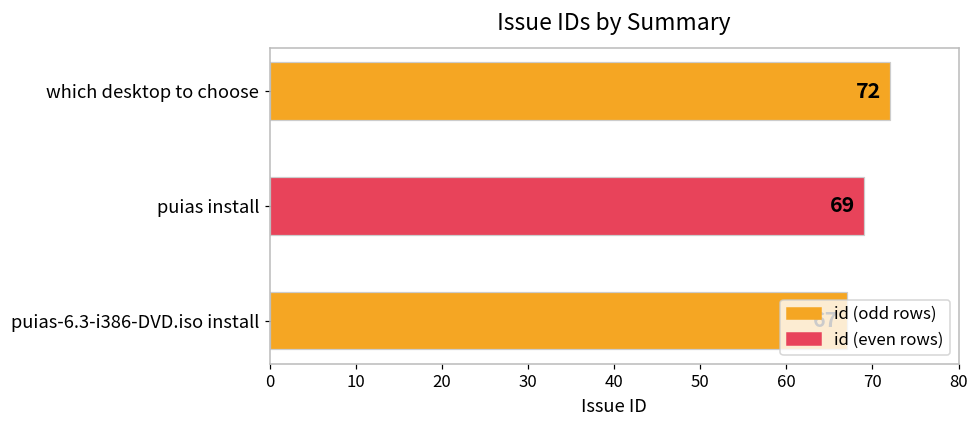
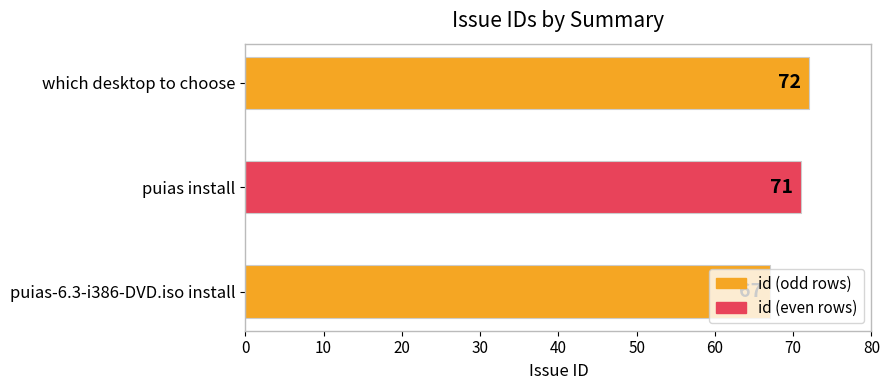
puias install: 69 -> 71
